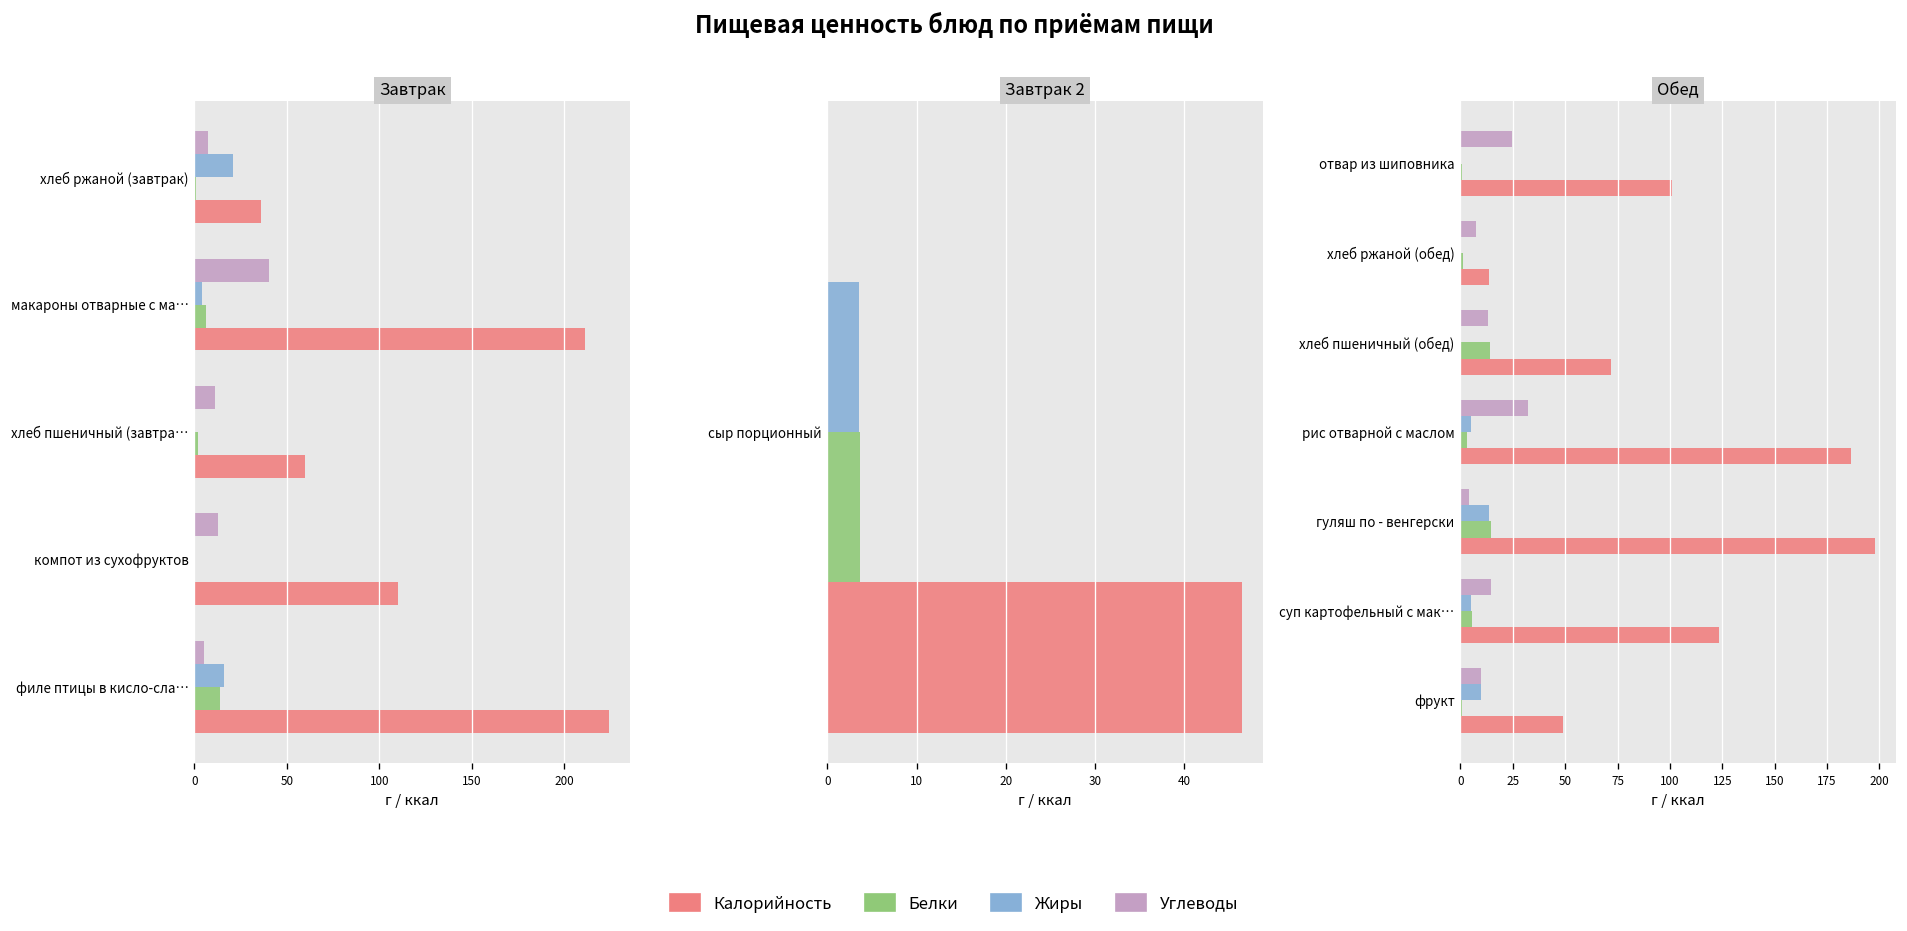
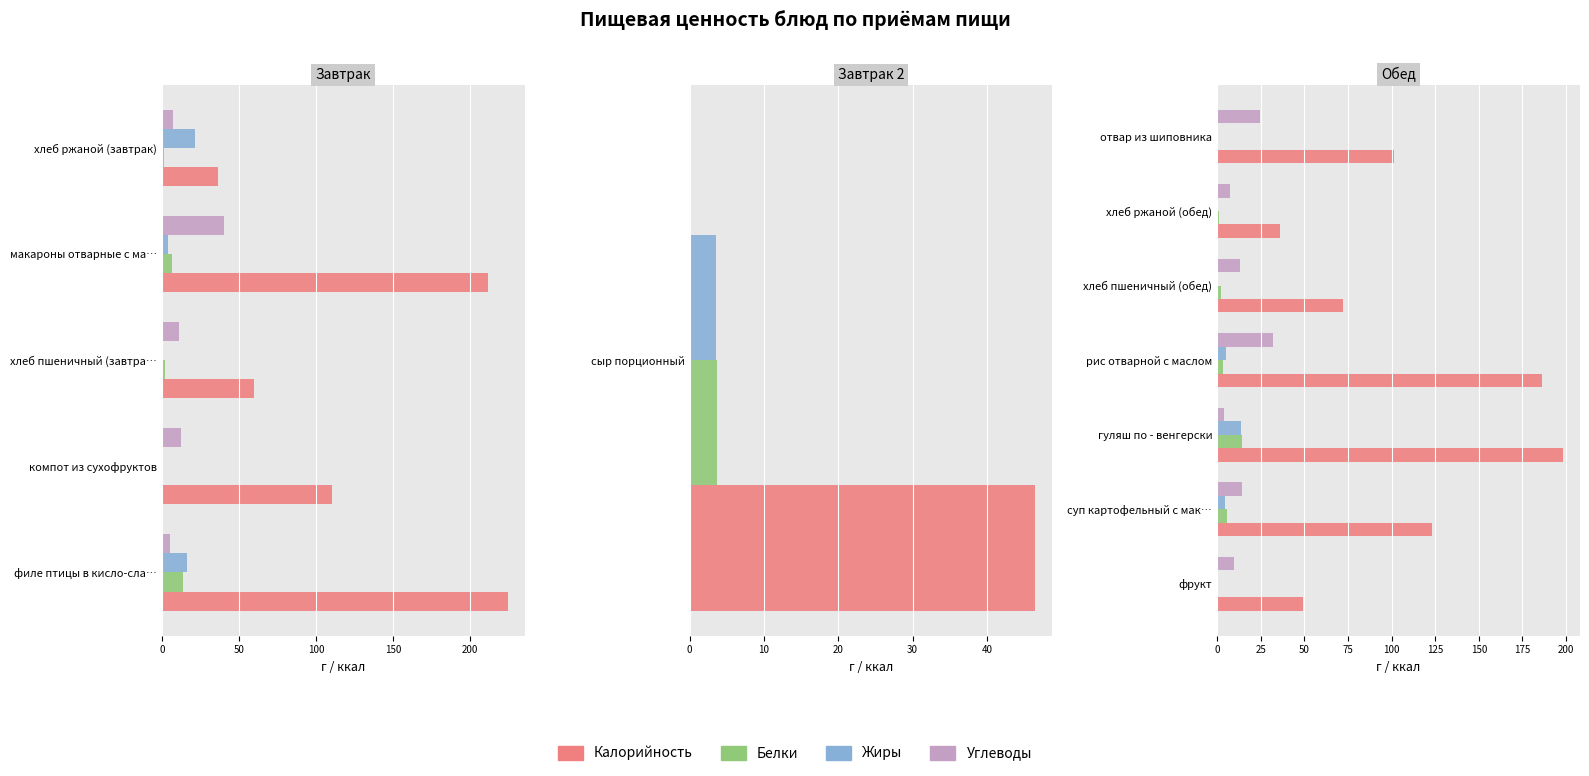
Обед, Калорийность, хлеб ржаной (обед): 14 -> 36
Обед, Белки, хлеб пшеничный (обед): 14 -> 2
Обед, Жиры, фрукт: 10 -> 0
